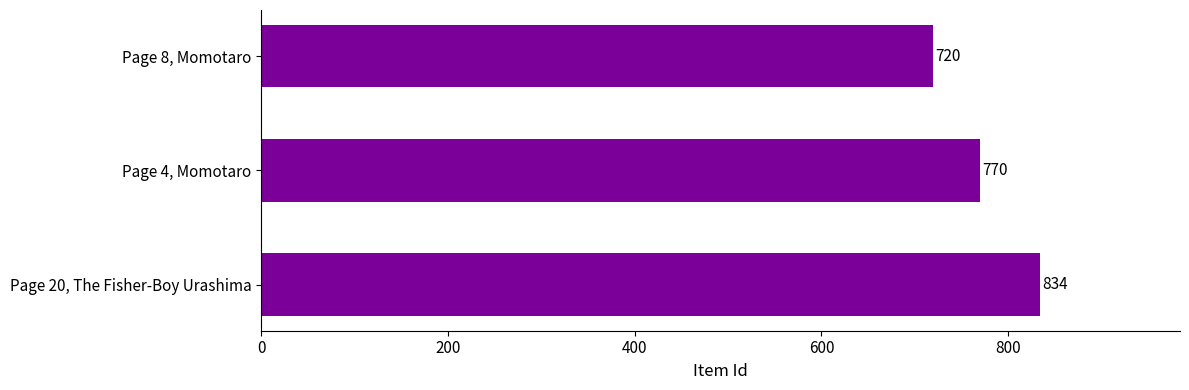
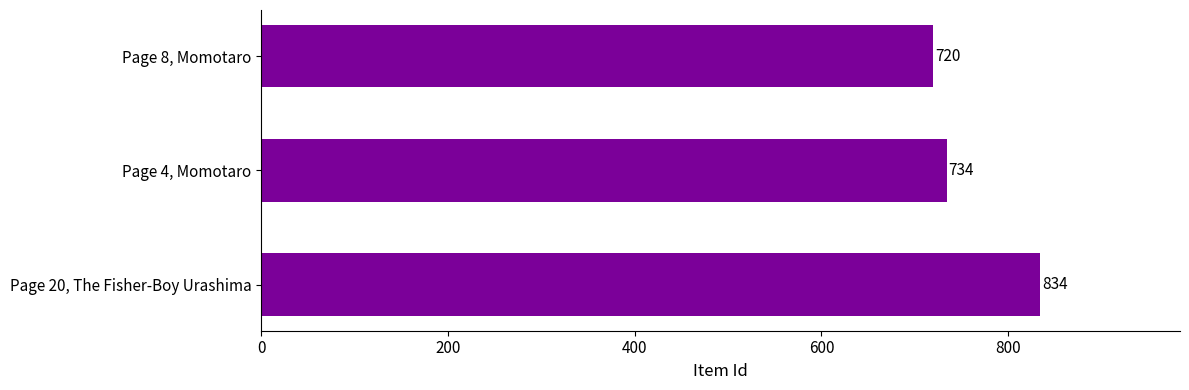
Page 4, Momotaro: 770 -> 734
